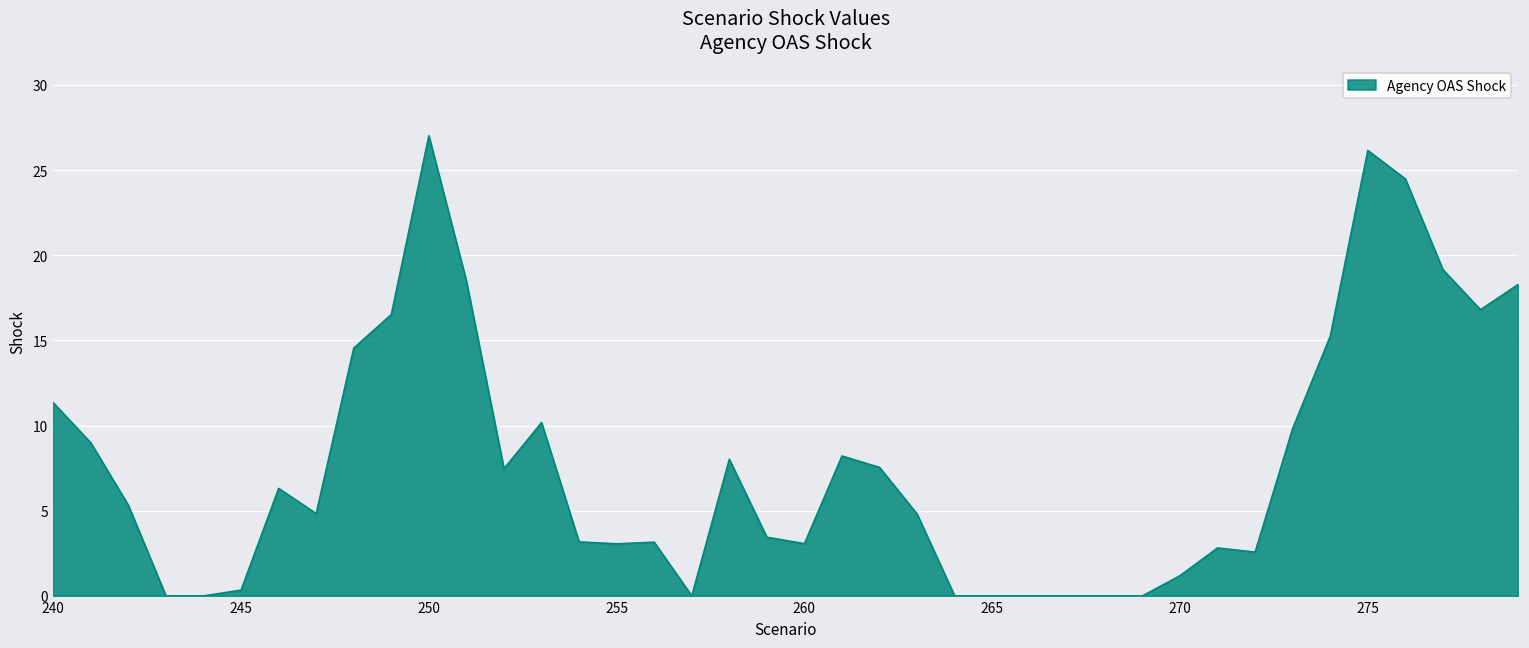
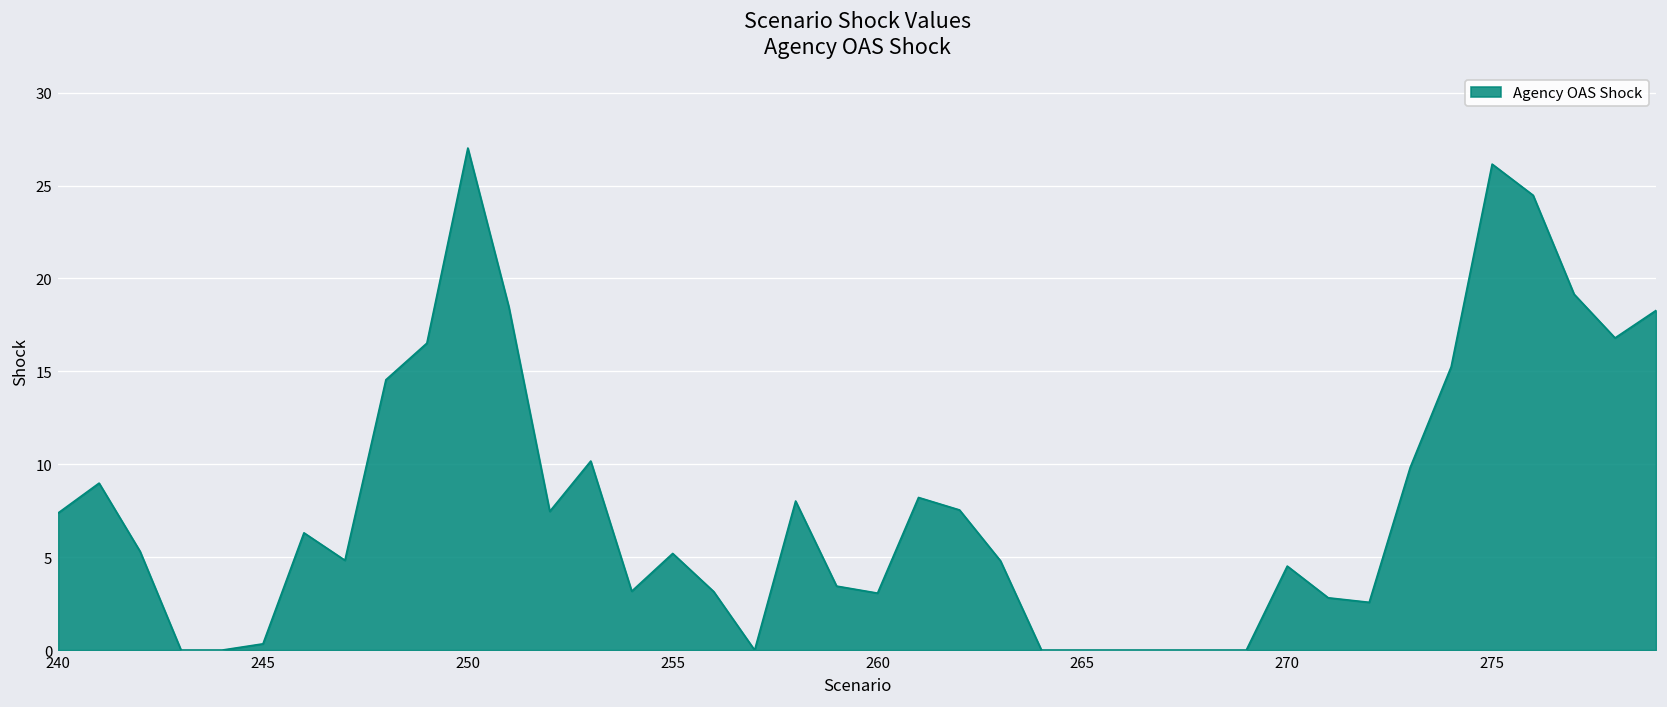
240: 11.3 -> 7.4
255: 3.1 -> 5.2
270: 1.2 -> 4.5
